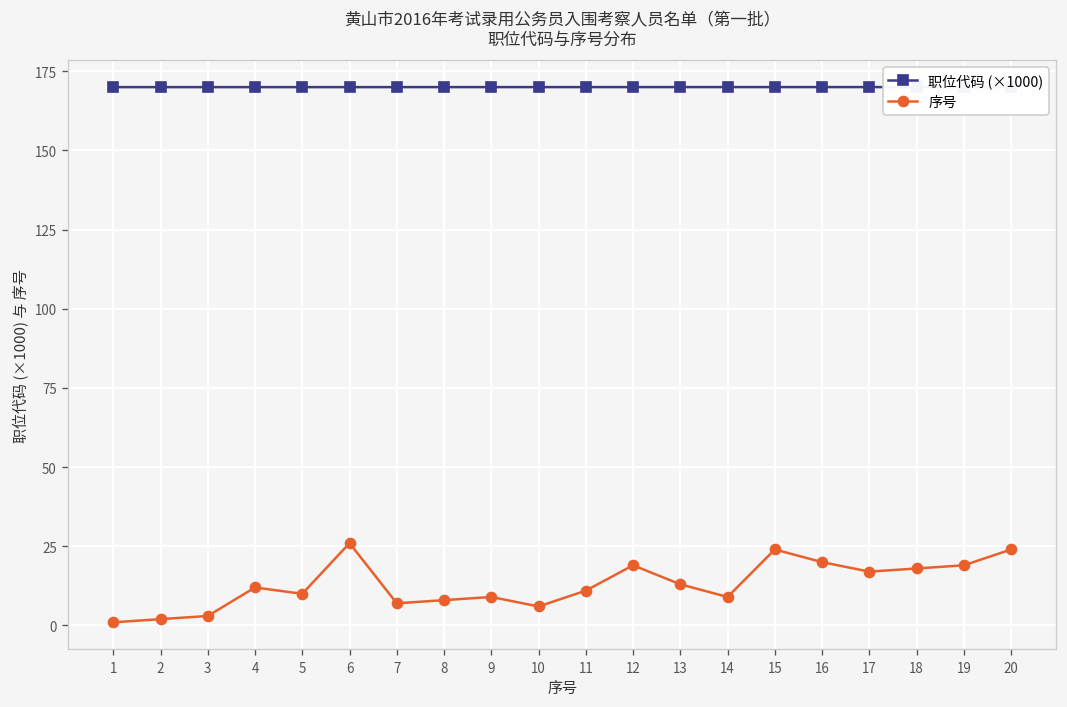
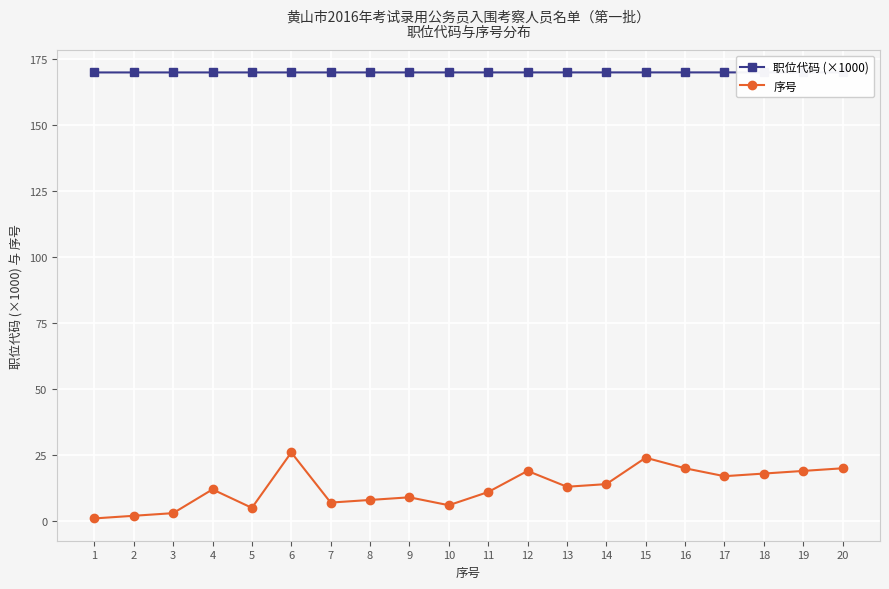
序号, 5: 10 -> 5
序号, 14: 9 -> 14
序号, 20: 24 -> 20
